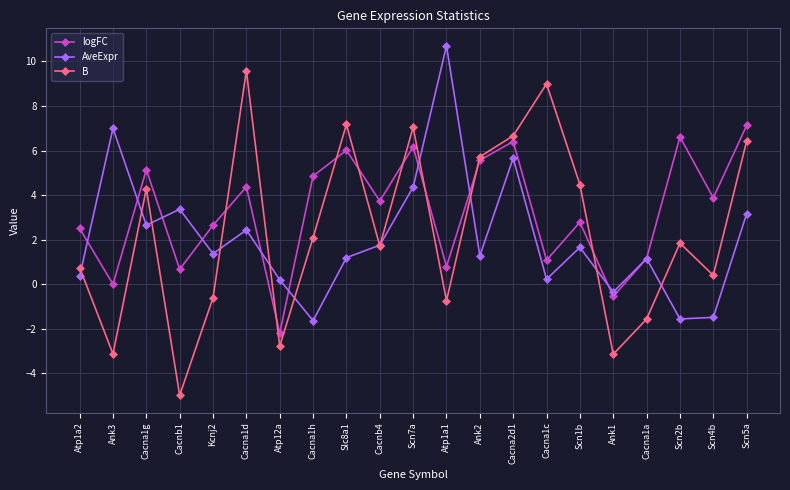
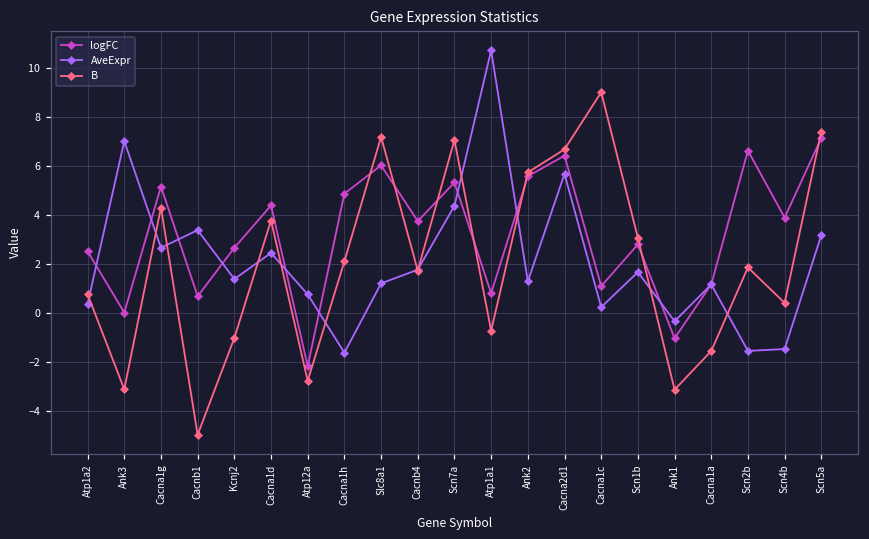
B, Kcnj2: -0.6 -> -1.0
B, Cacna1d: 9.6 -> 3.8
AveExpr, Atp12a: 0.2 -> 0.8
logFC, Scn7a: 6.2 -> 5.3
B, Scn1b: 4.5 -> 3.1
logFC, Ank1: -0.5 -> -1.0
B, Scn5a: 6.4 -> 7.4
